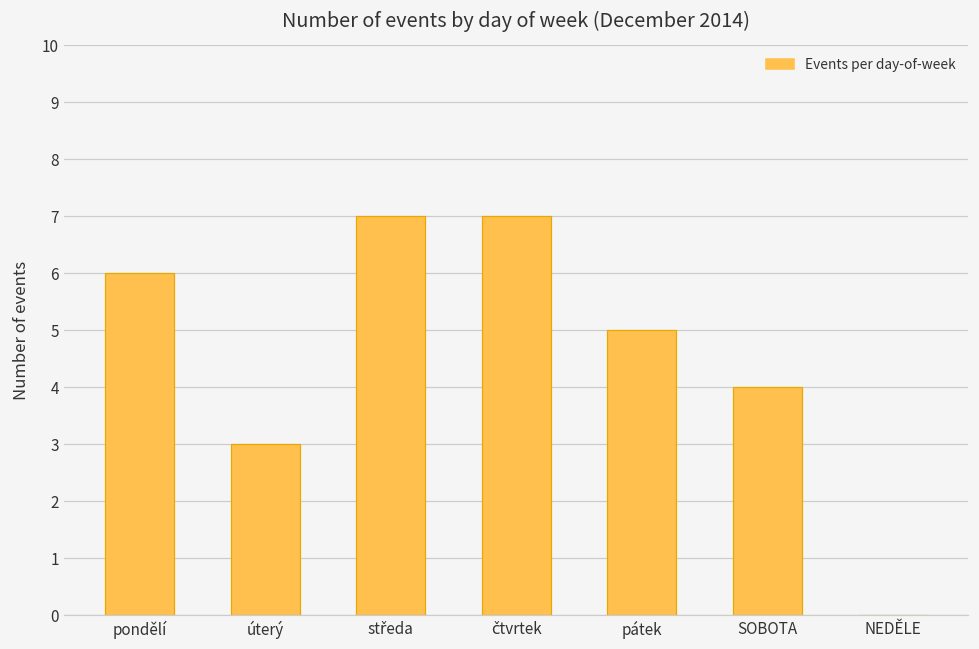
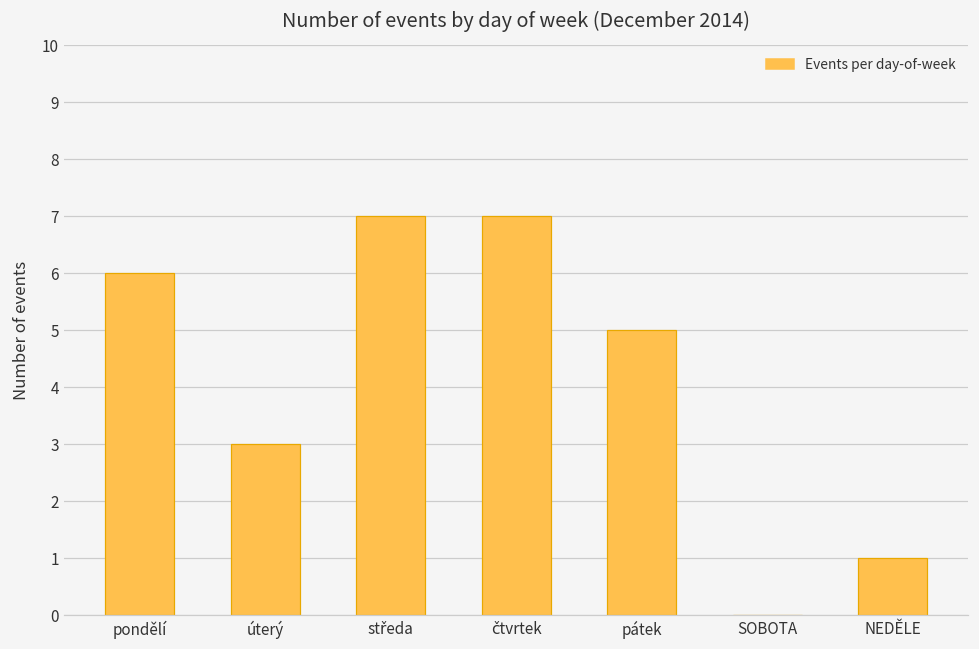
SOBOTA: 4 -> 0
NEDĚLE: 0 -> 1
